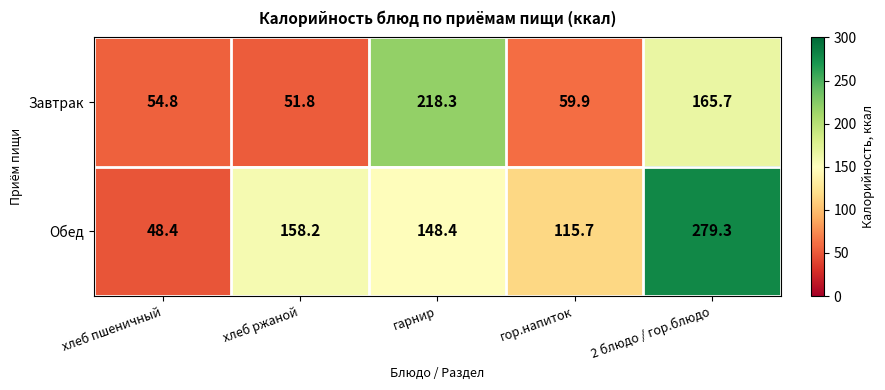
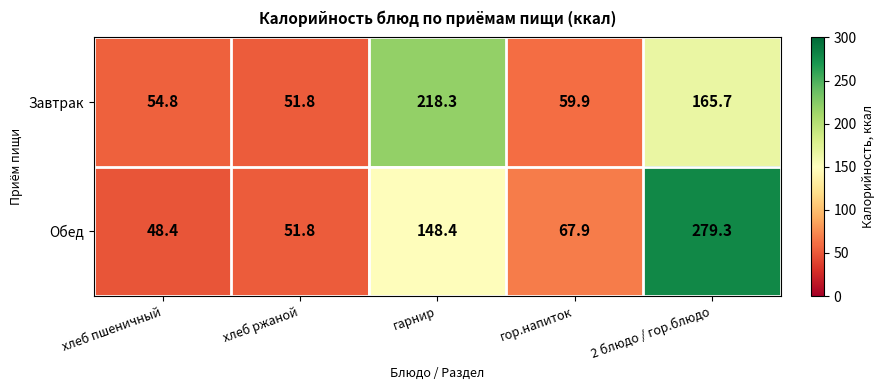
Обед, хлеб ржаной: 158.2 -> 51.8
Обед, гор.напиток: 115.7 -> 67.9
